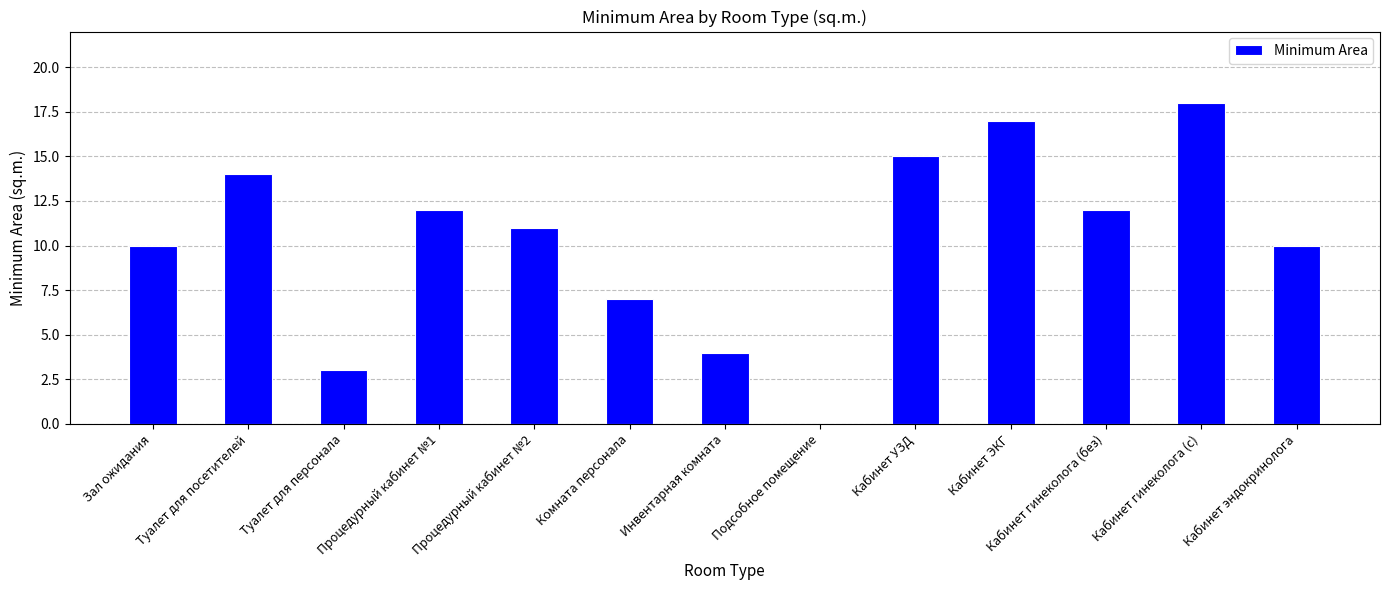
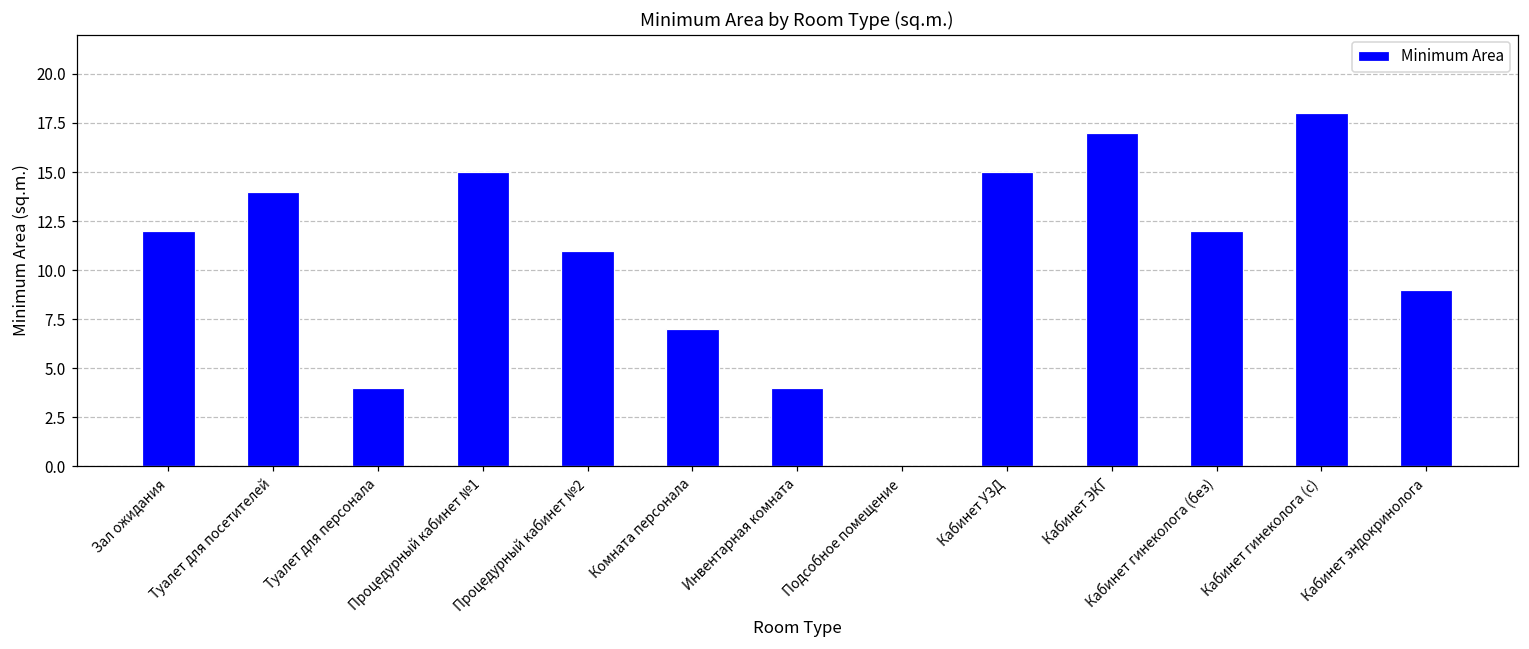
Зал ожидания: 10 -> 12
Туалет для персонала: 3 -> 4
Процедурный кабинет №1: 12 -> 15
Кабинет эндокринолога: 10 -> 9
